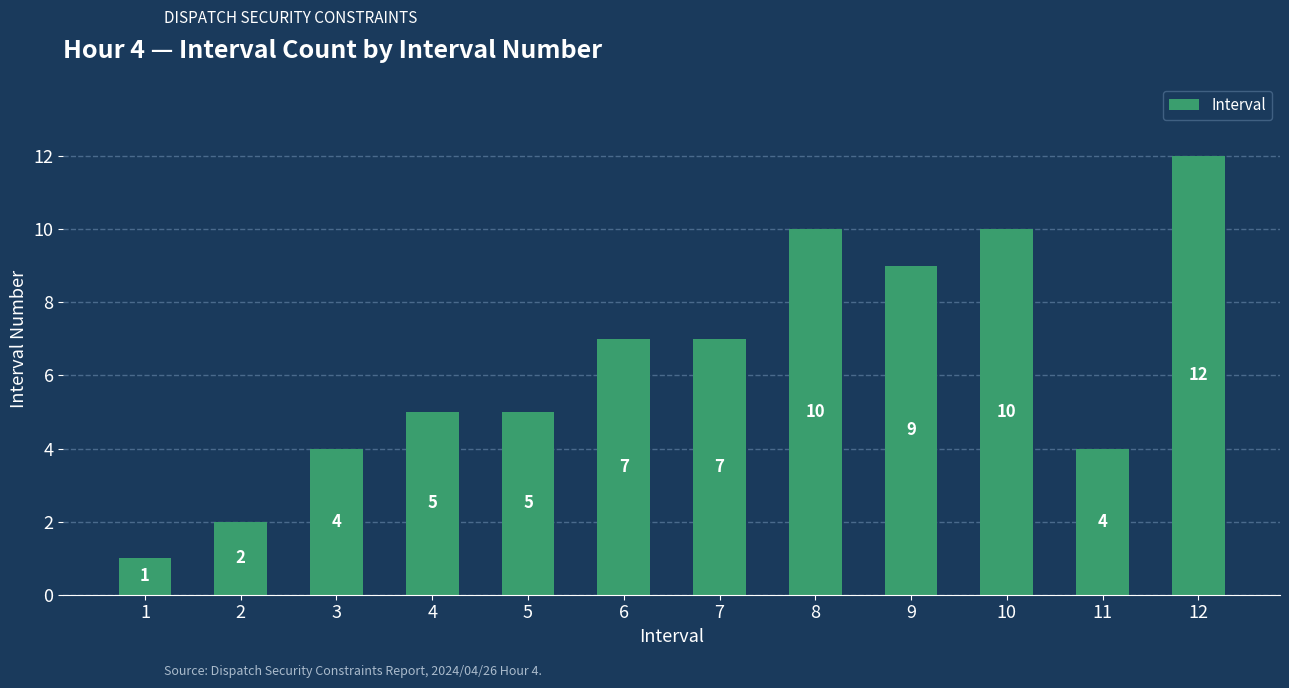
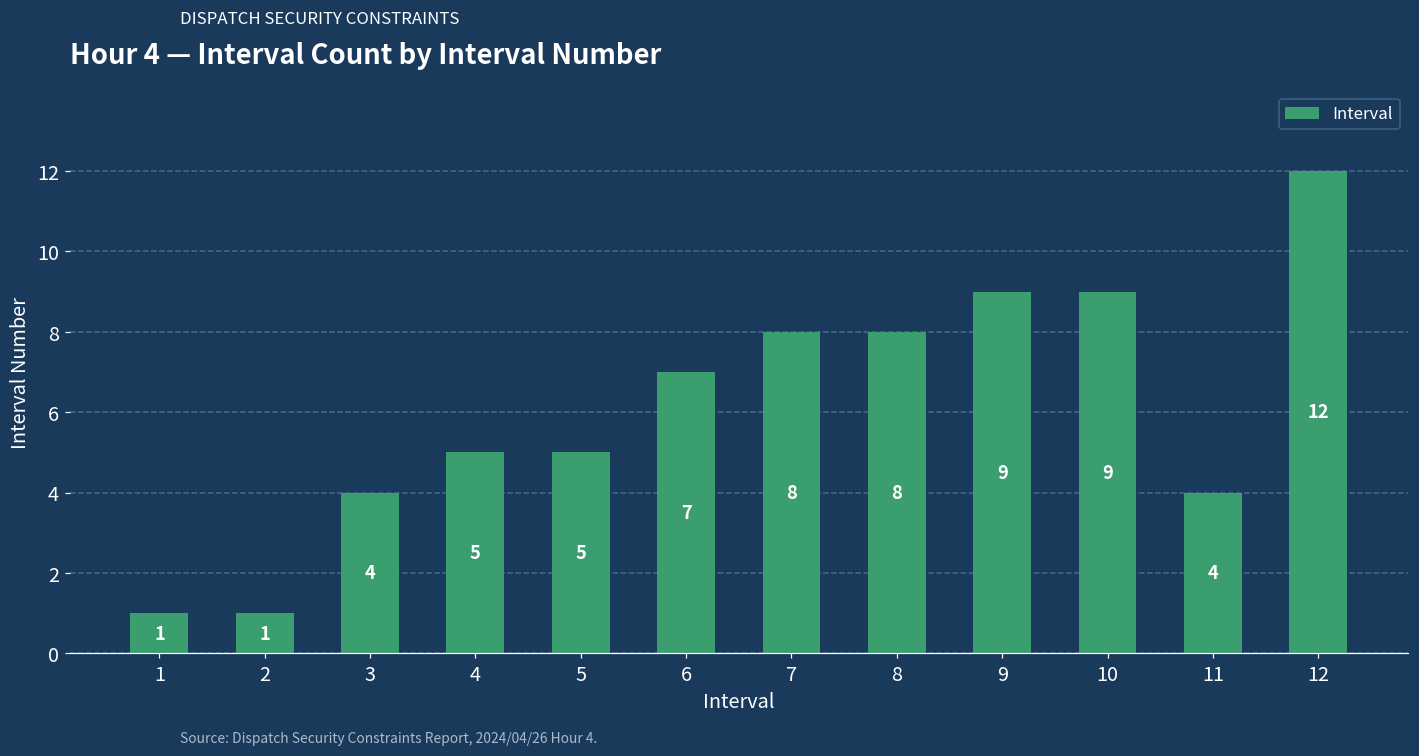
2: 2 -> 1
7: 7 -> 8
8: 10 -> 8
10: 10 -> 9
